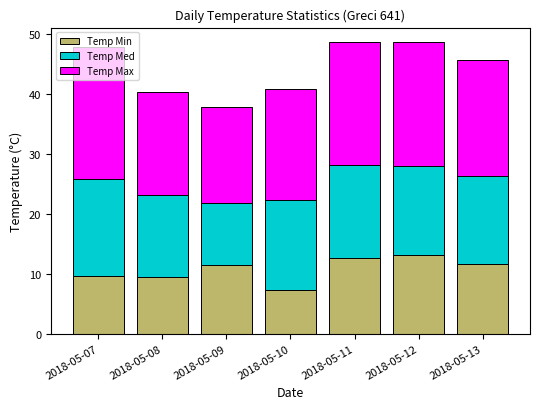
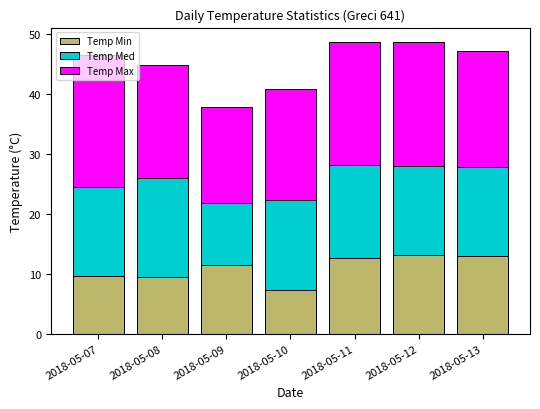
Temp Med, 2018-05-07: 16 -> 15
Temp Med, 2018-05-08: 14 -> 17
Temp Max, 2018-05-08: 17 -> 19
Temp Min, 2018-05-13: 12 -> 13
